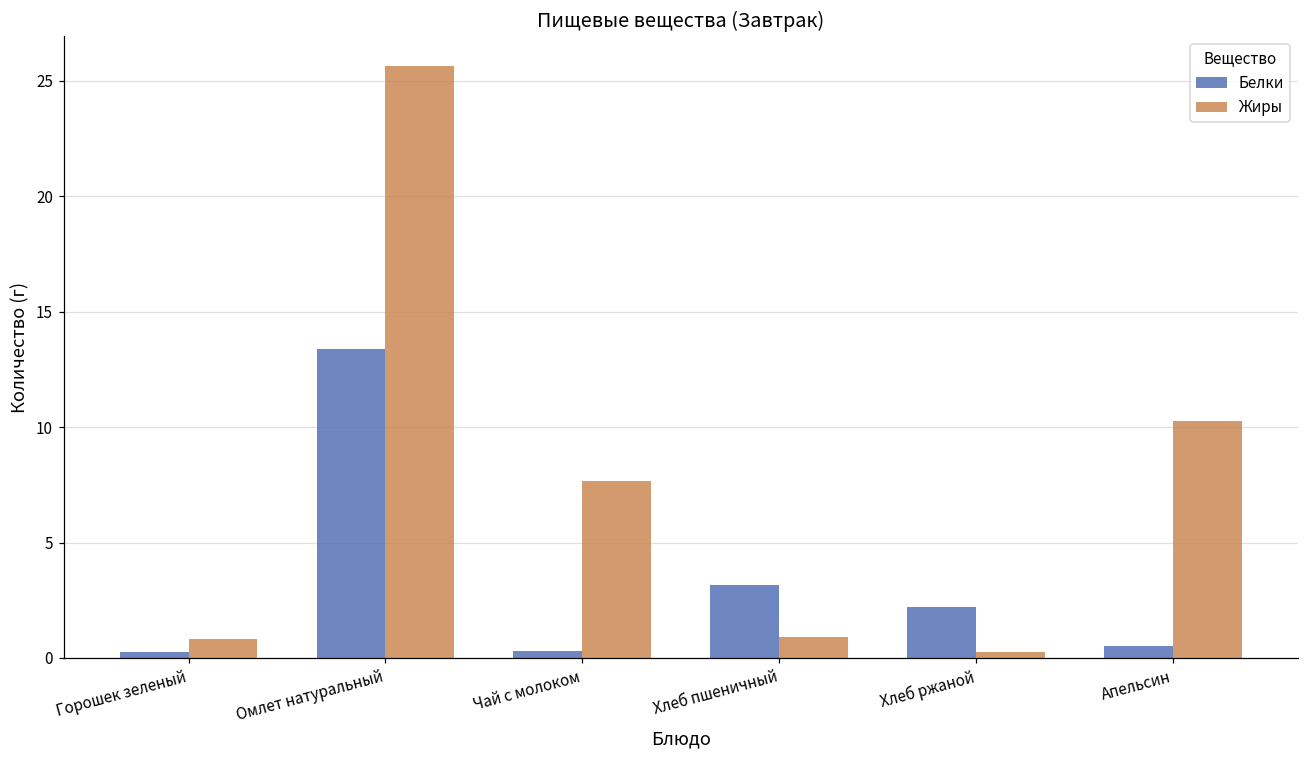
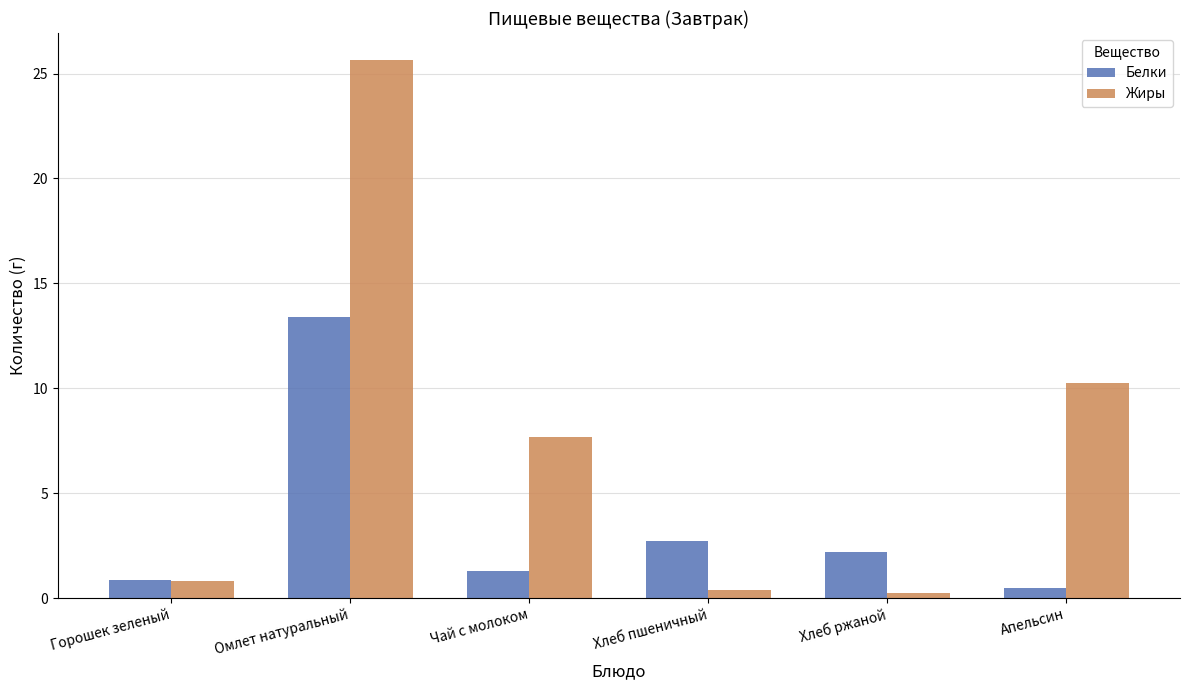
Белки, Горошек зеленый: 0.3 -> 0.9
Белки, Чай с молоком: 0.3 -> 1.3
Белки, Хлеб пшеничный: 3.2 -> 2.7
Жиры, Хлеб пшеничный: 0.9 -> 0.4
